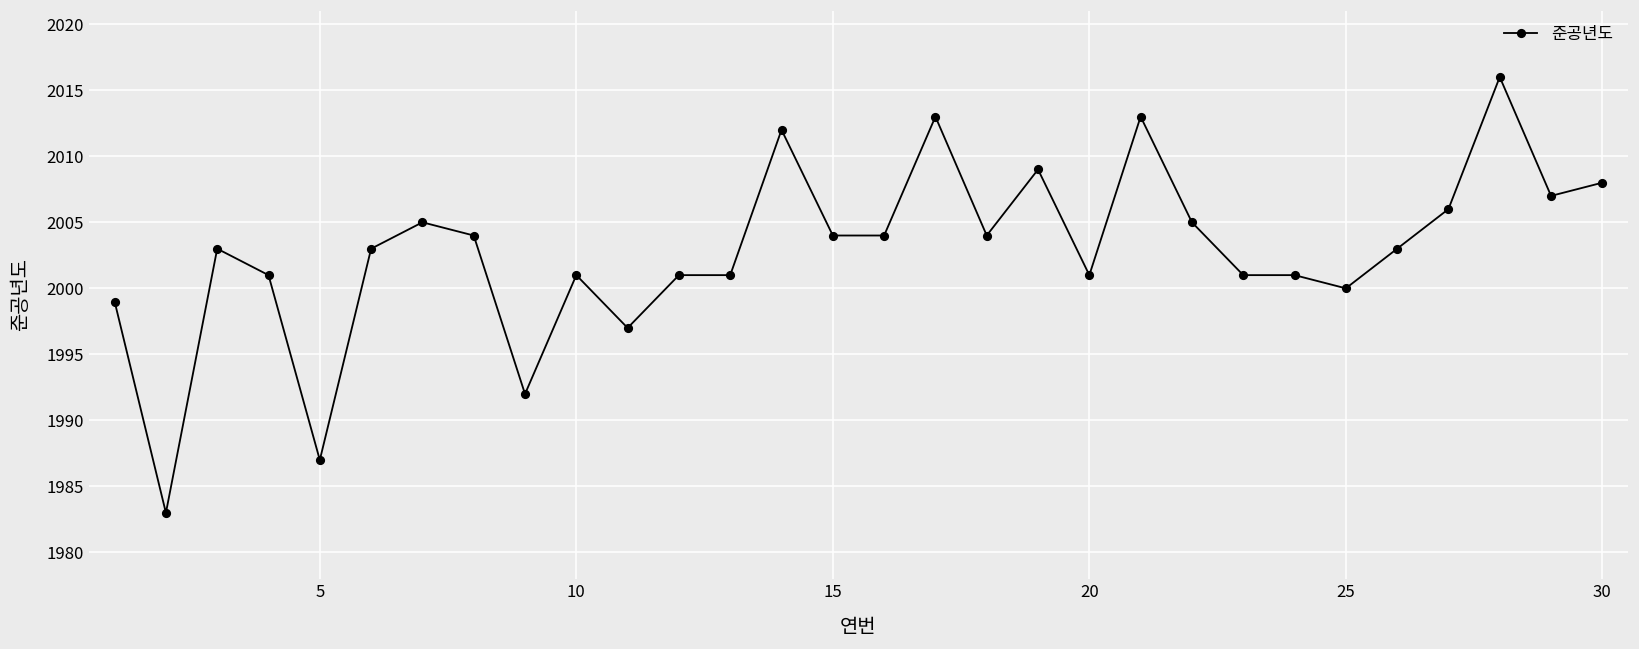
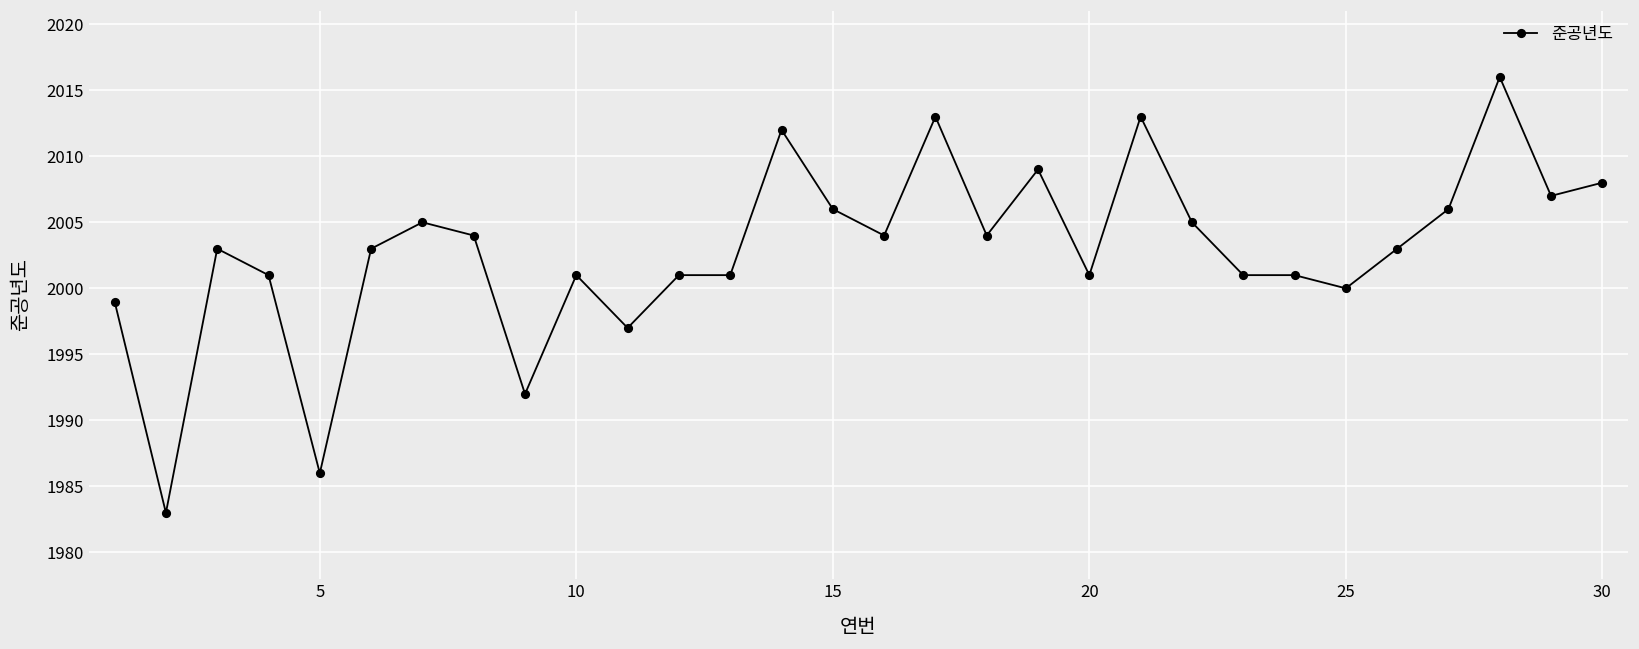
5: 1987 -> 1986
15: 2004 -> 2006
